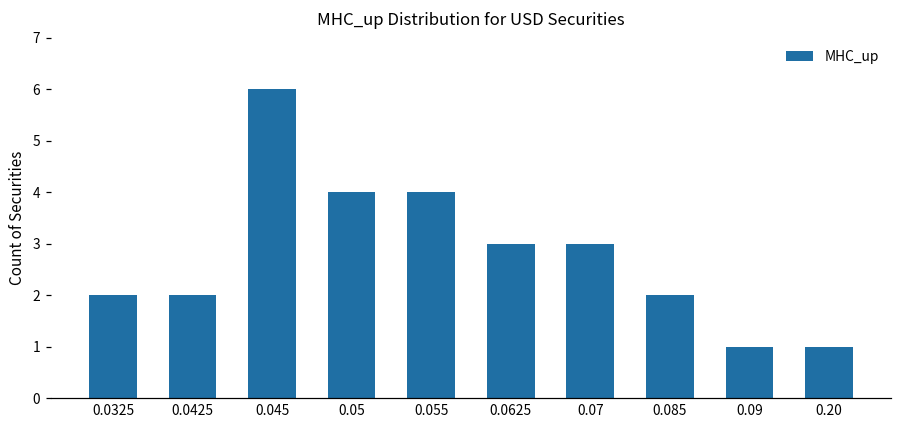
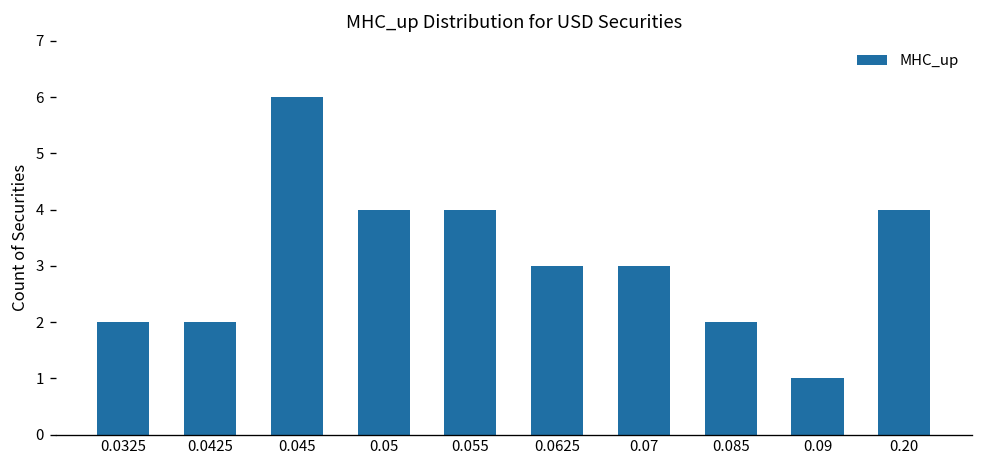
0.20: 1 -> 4
